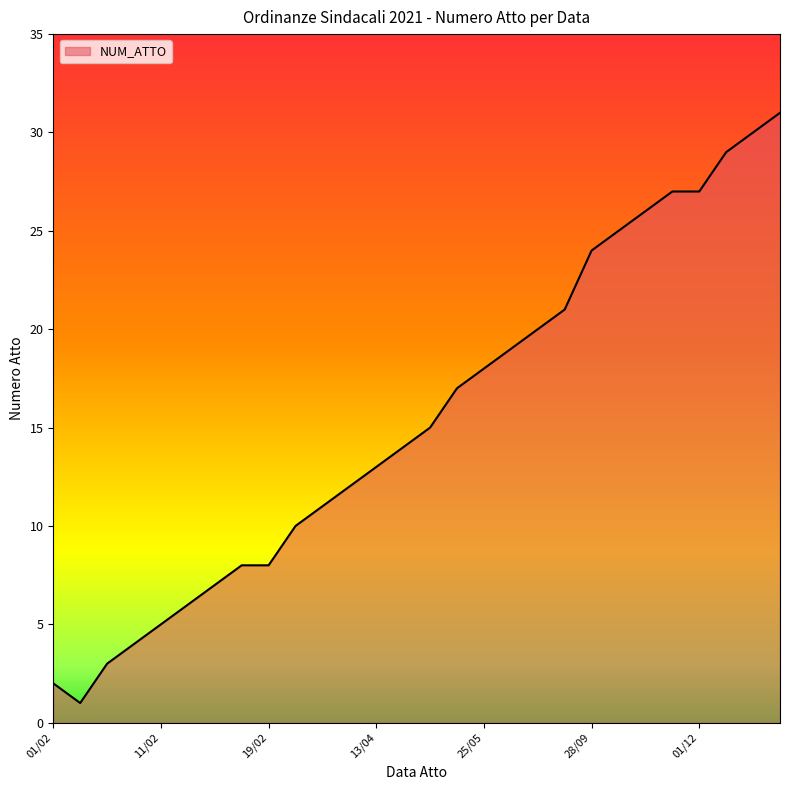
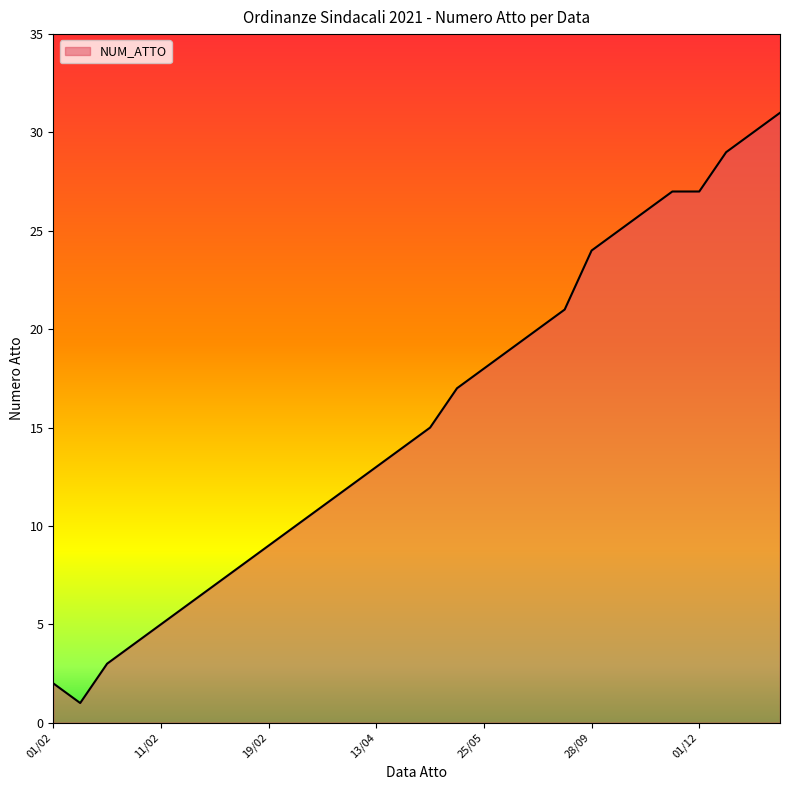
19/02: 8 -> 9
